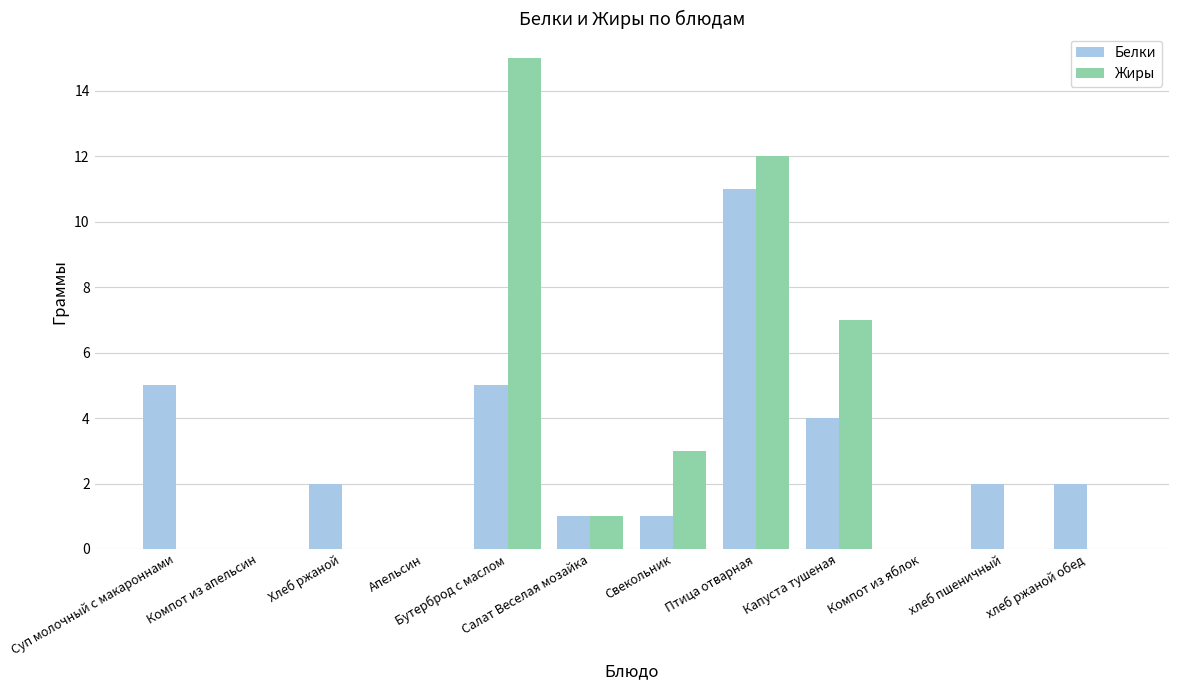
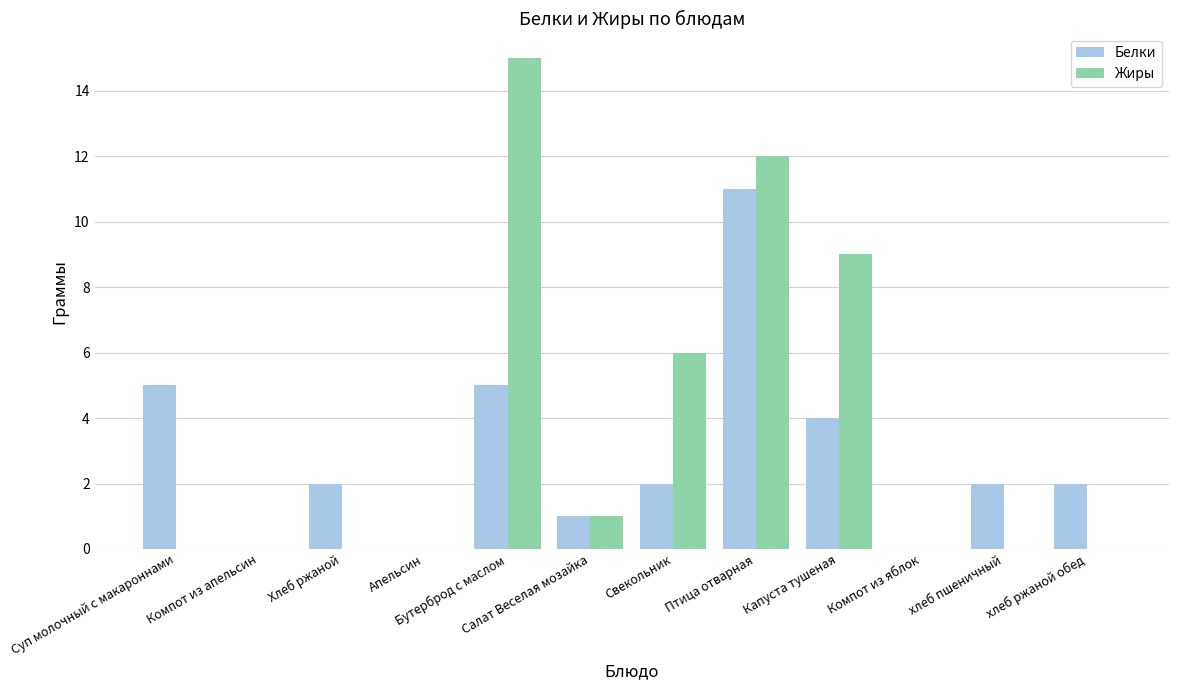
Белки, Свекольник: 1 -> 2
Жиры, Свекольник: 3 -> 6
Жиры, Капуста тушеная: 7 -> 9
